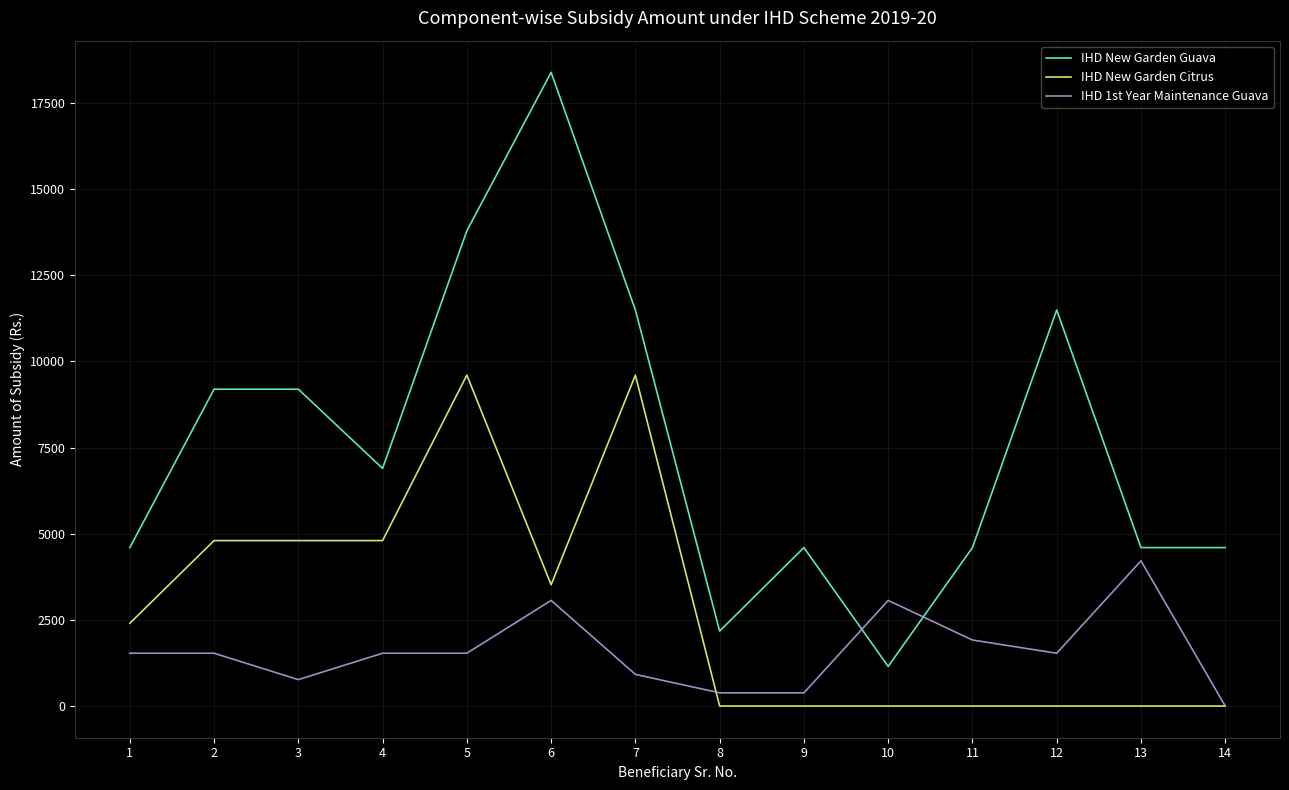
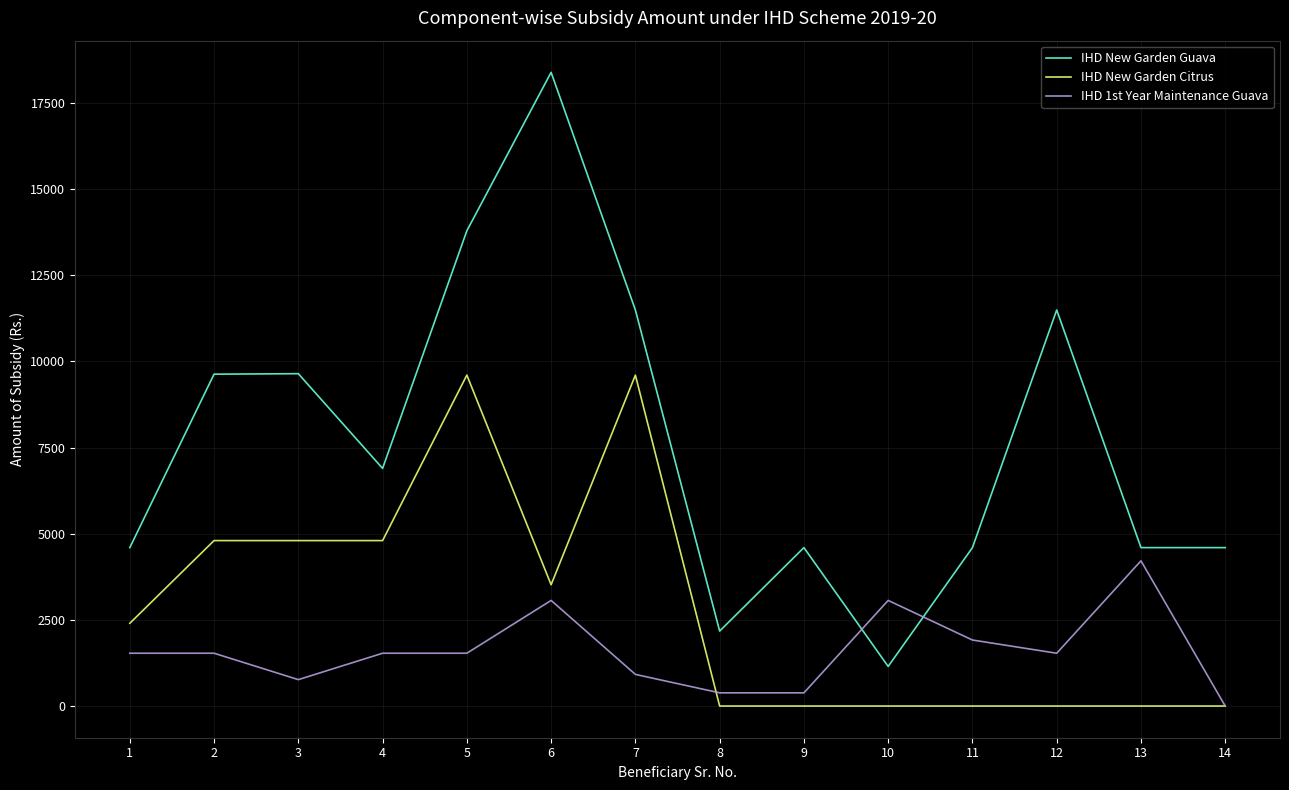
IHD New Garden Guava, 2: 9200 -> 9600
IHD New Garden Guava, 3: 9200 -> 9600
